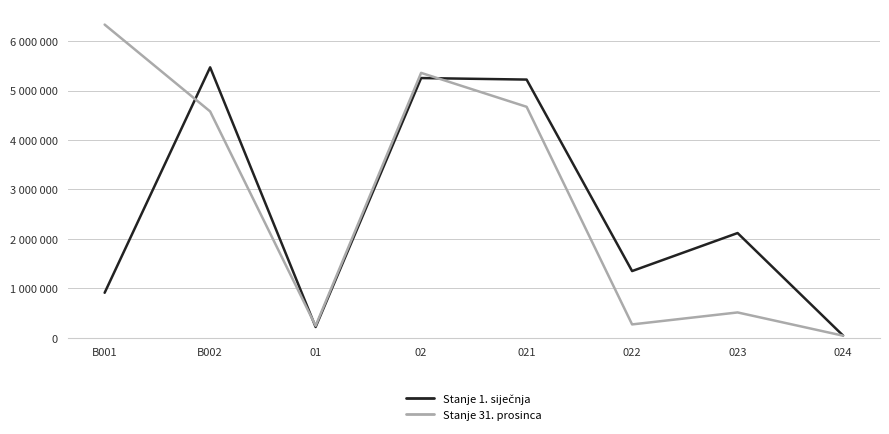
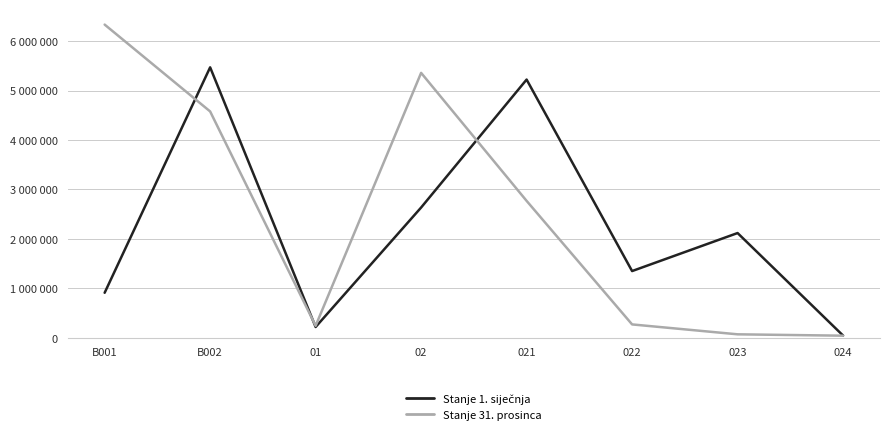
Stanje 1. siječnja, 02: 5300000 -> 2600000
Stanje 31. prosinca, 021: 4700000 -> 2800000
Stanje 31. prosinca, 023: 500000 -> 100000
